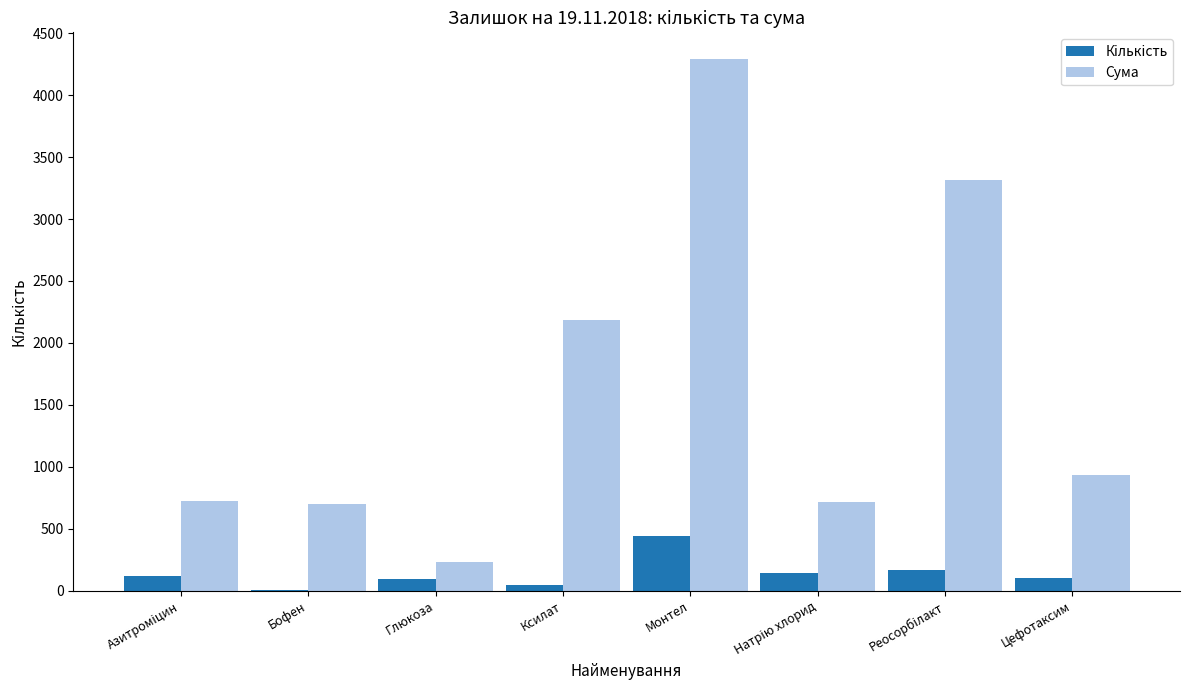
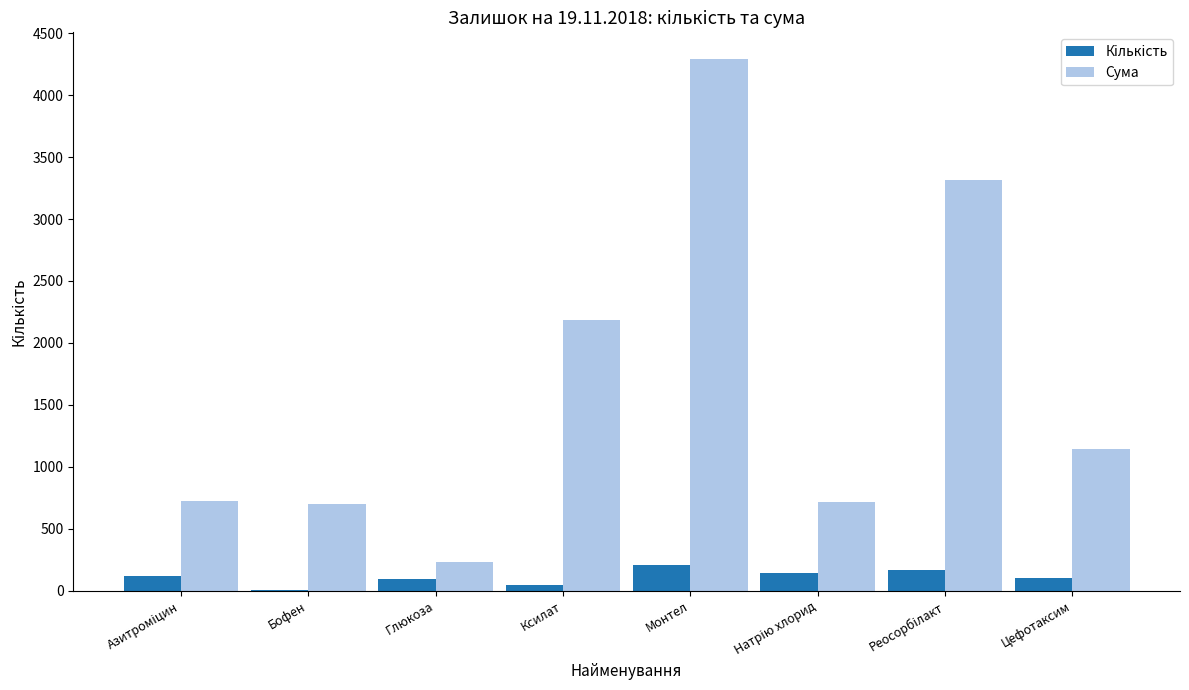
Кількість, Монтел: 440 -> 210
Сума, Цефотаксим: 930 -> 1140
